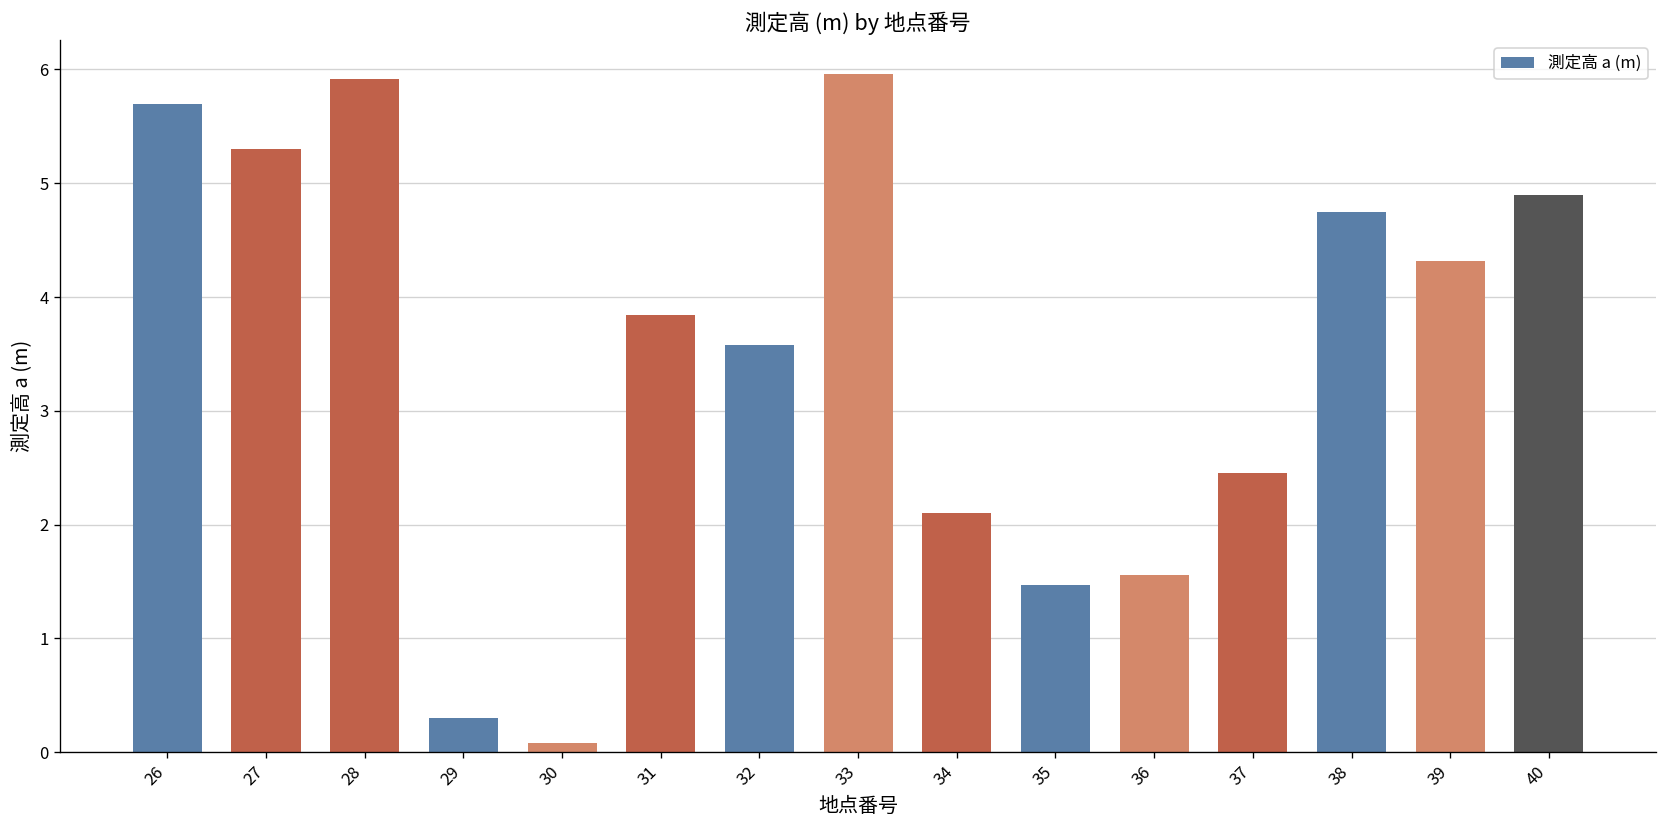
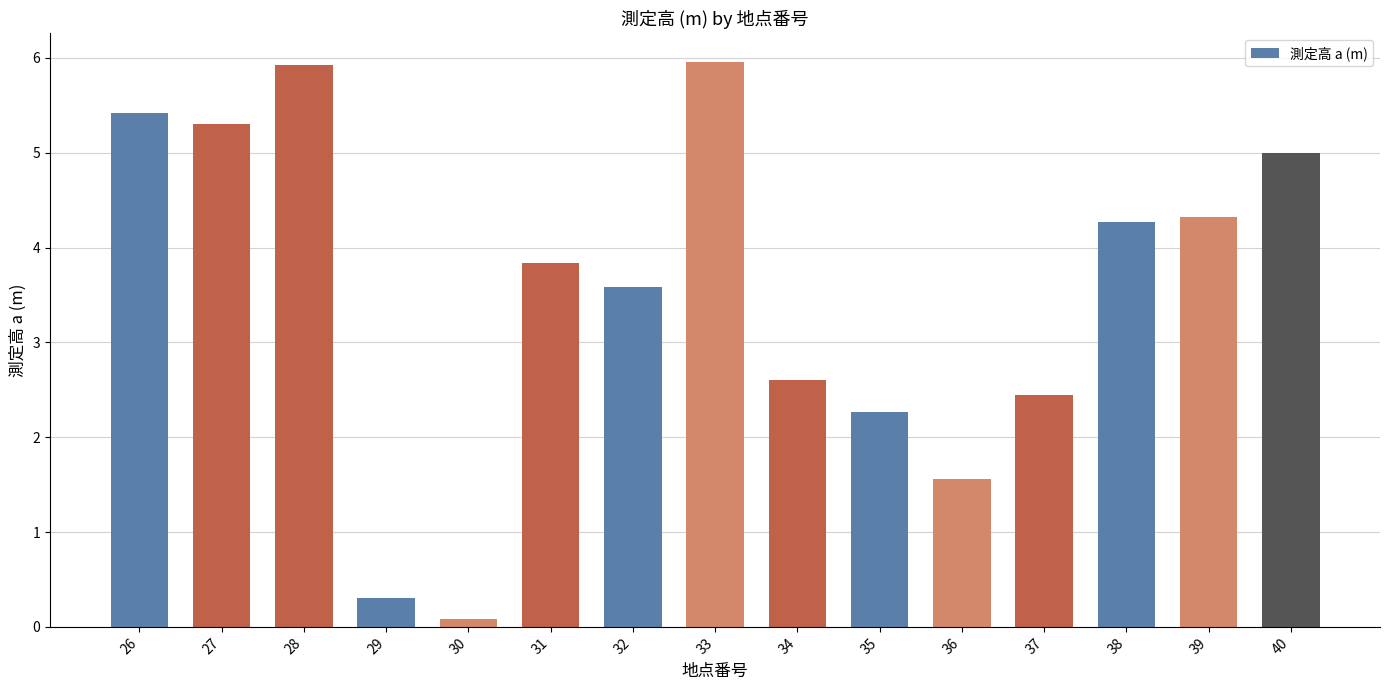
26: 5.7 -> 5.4
34: 2.1 -> 2.6
35: 1.5 -> 2.3
38: 4.8 -> 4.3
40: 4.9 -> 5.0
